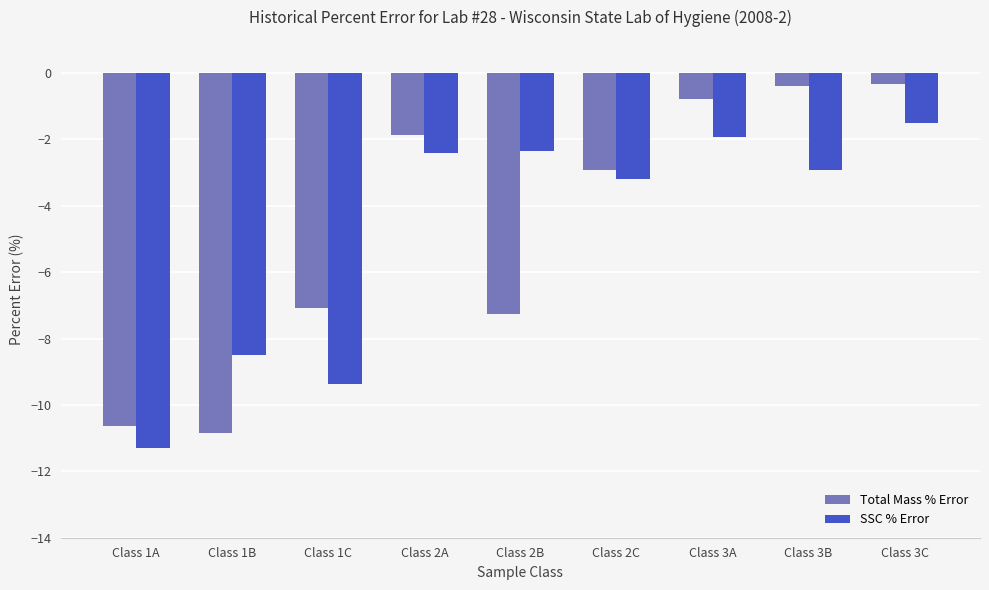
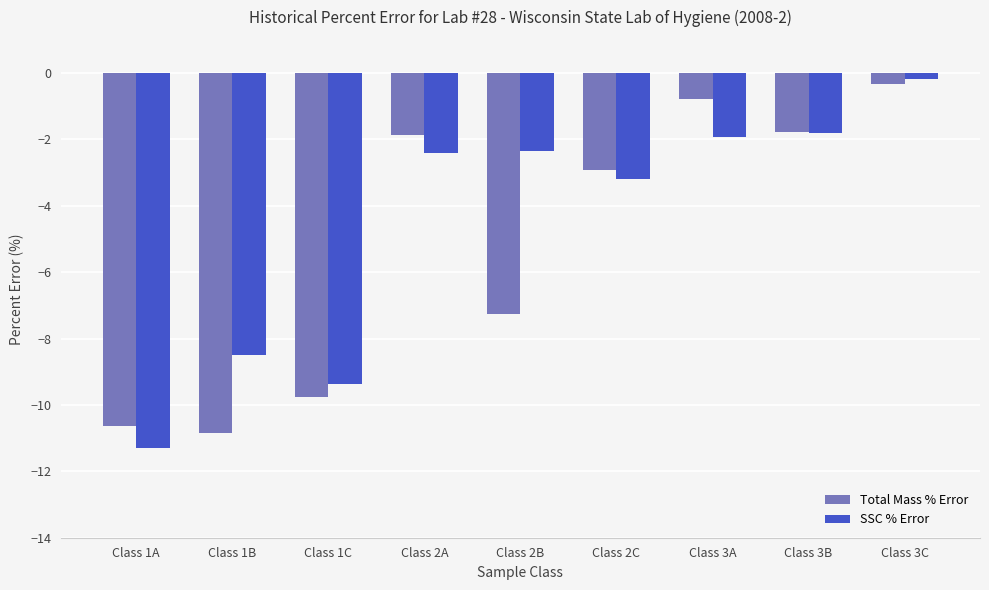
Total Mass % Error, Class 1C: -7.1 -> -9.7
Total Mass % Error, Class 3B: -0.4 -> -1.8
SSC % Error, Class 3B: -2.9 -> -1.8
SSC % Error, Class 3C: -1.5 -> -0.2
